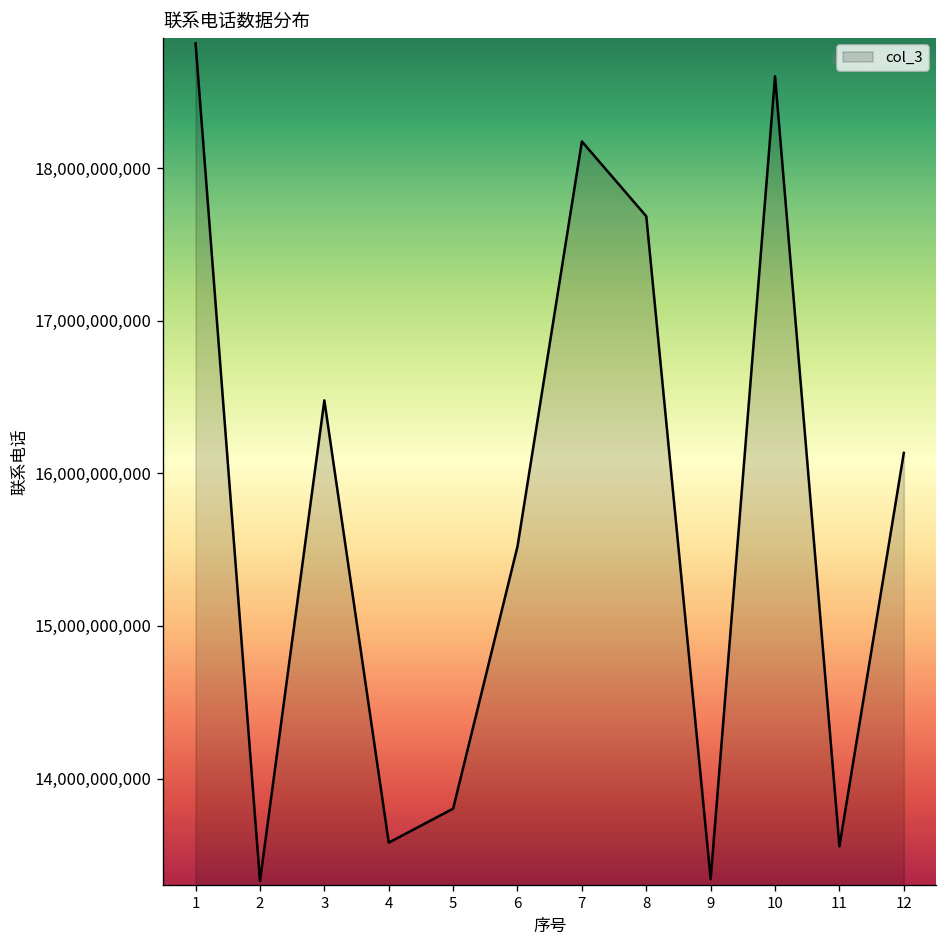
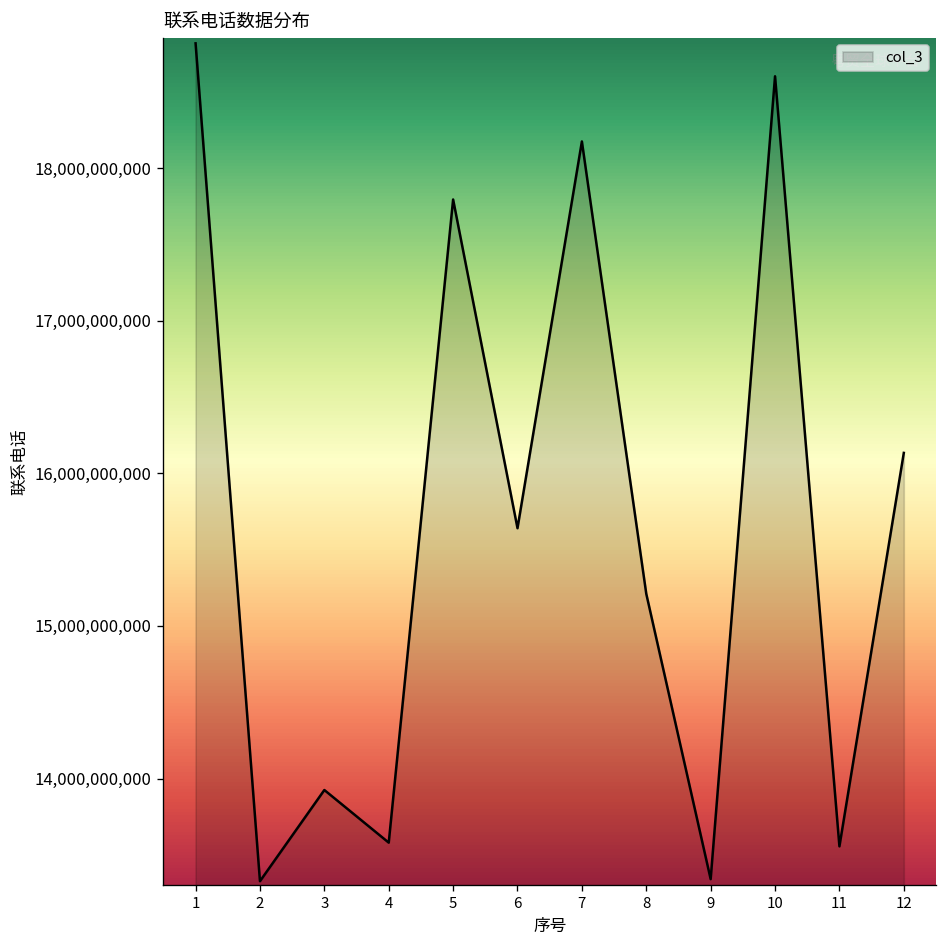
3: 16,480,000,000 -> 13,930,000,000
5: 13,800,000,000 -> 17,790,000,000
6: 15,520,000,000 -> 15,640,000,000
8: 17,680,000,000 -> 15,210,000,000
